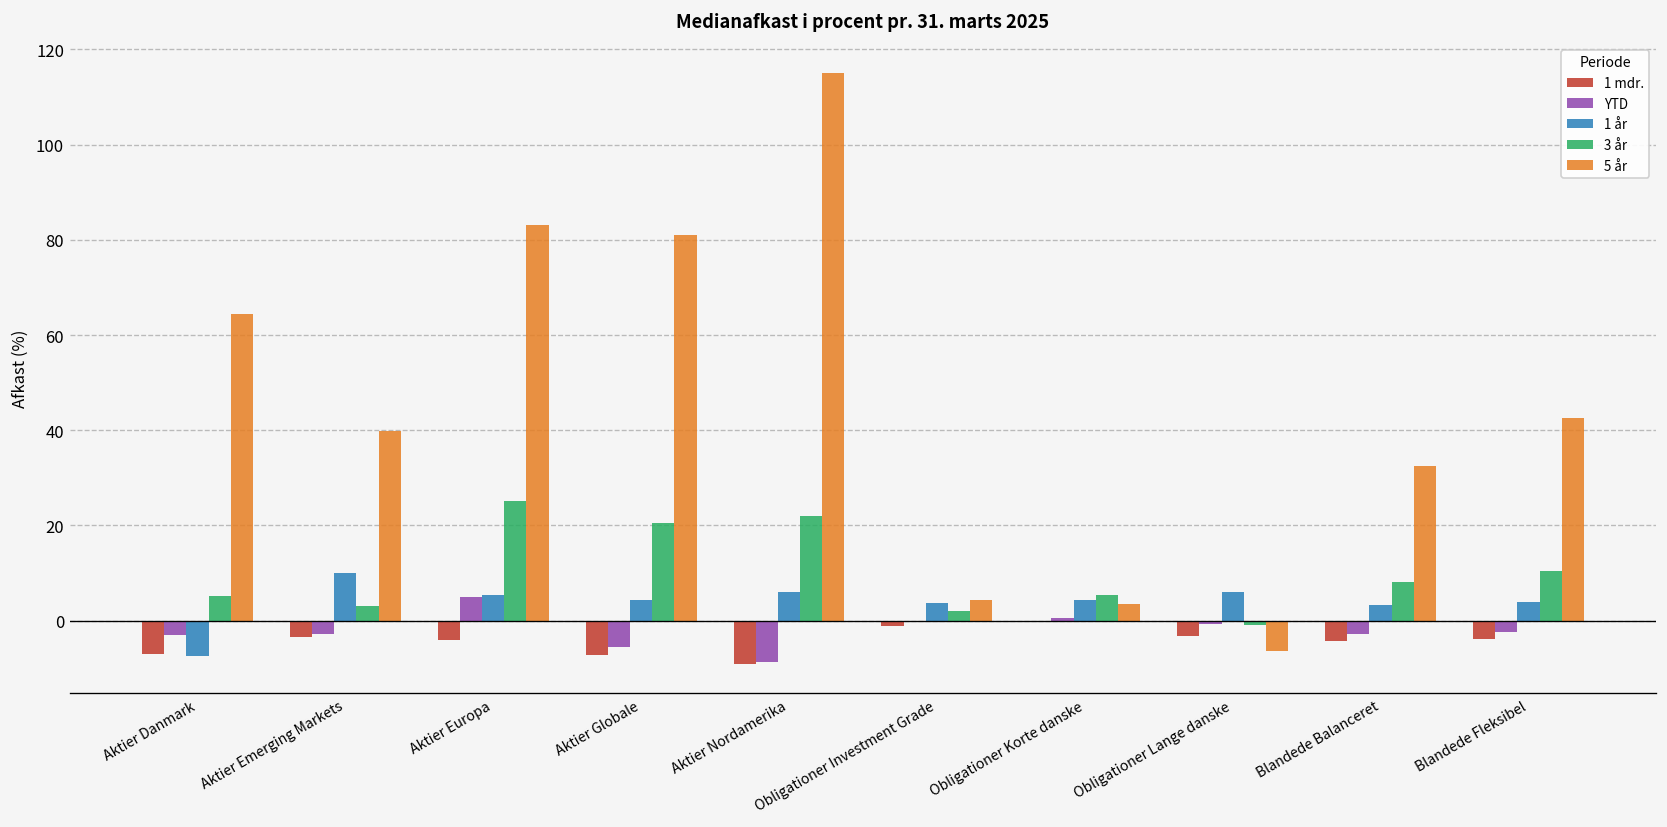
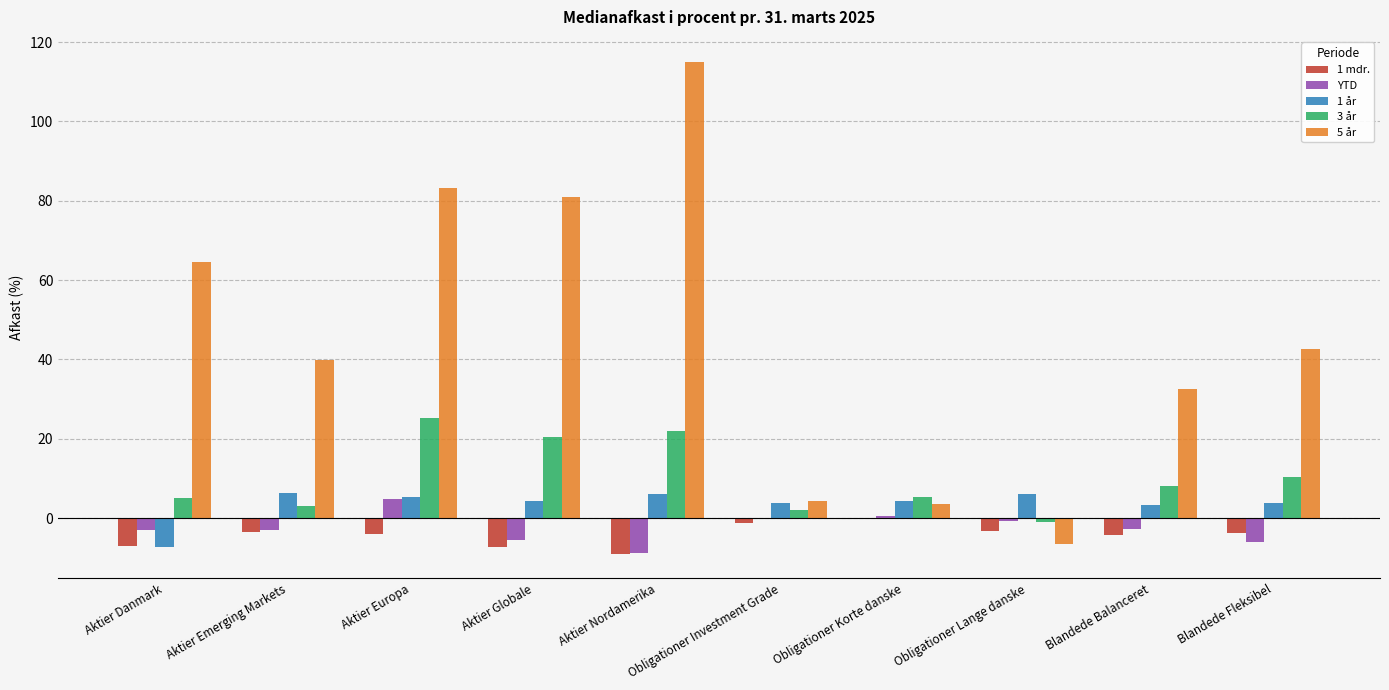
1 år, Aktier Emerging Markets: 10 -> 6
YTD, Blandede Fleksibel: -2 -> -6
